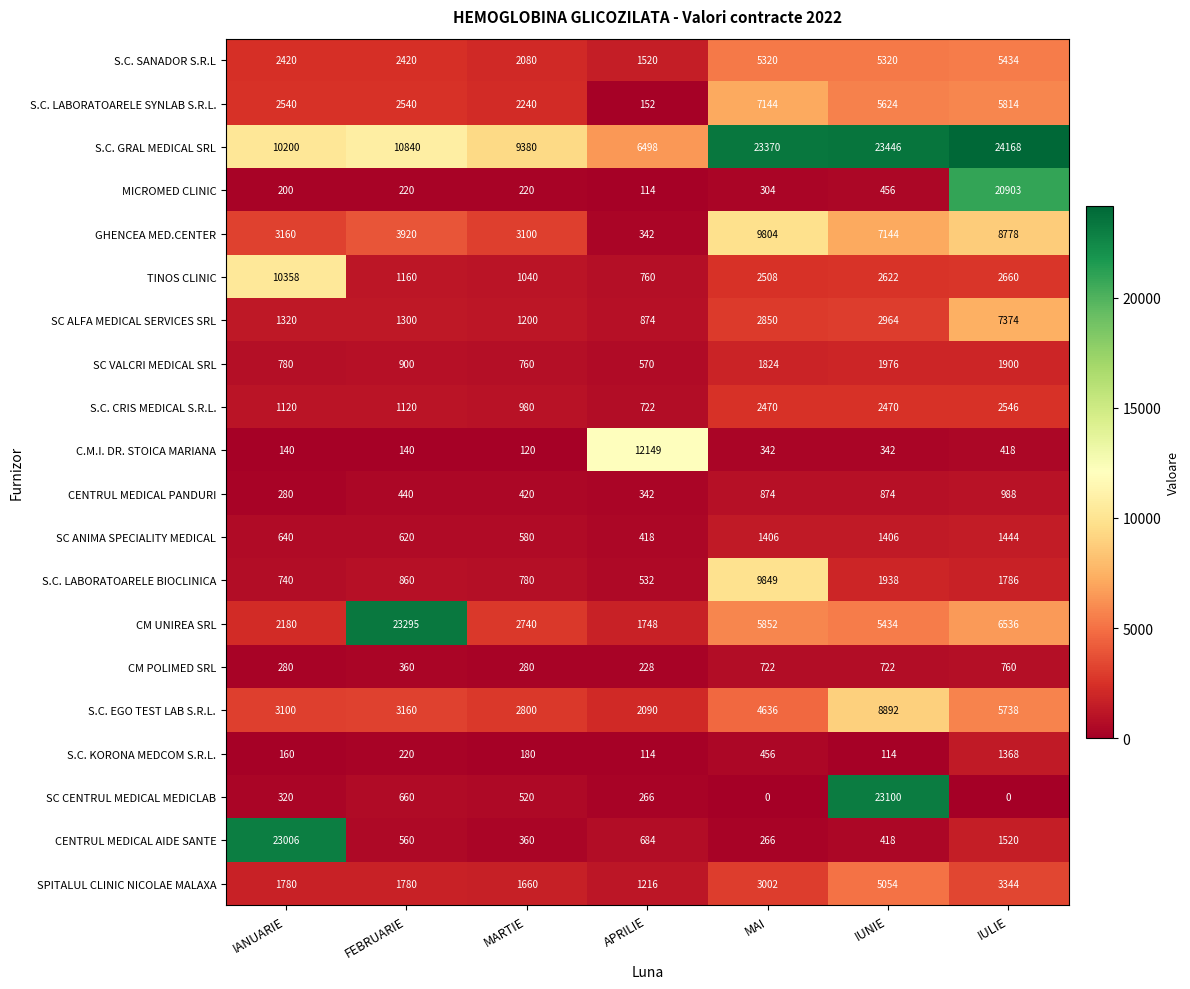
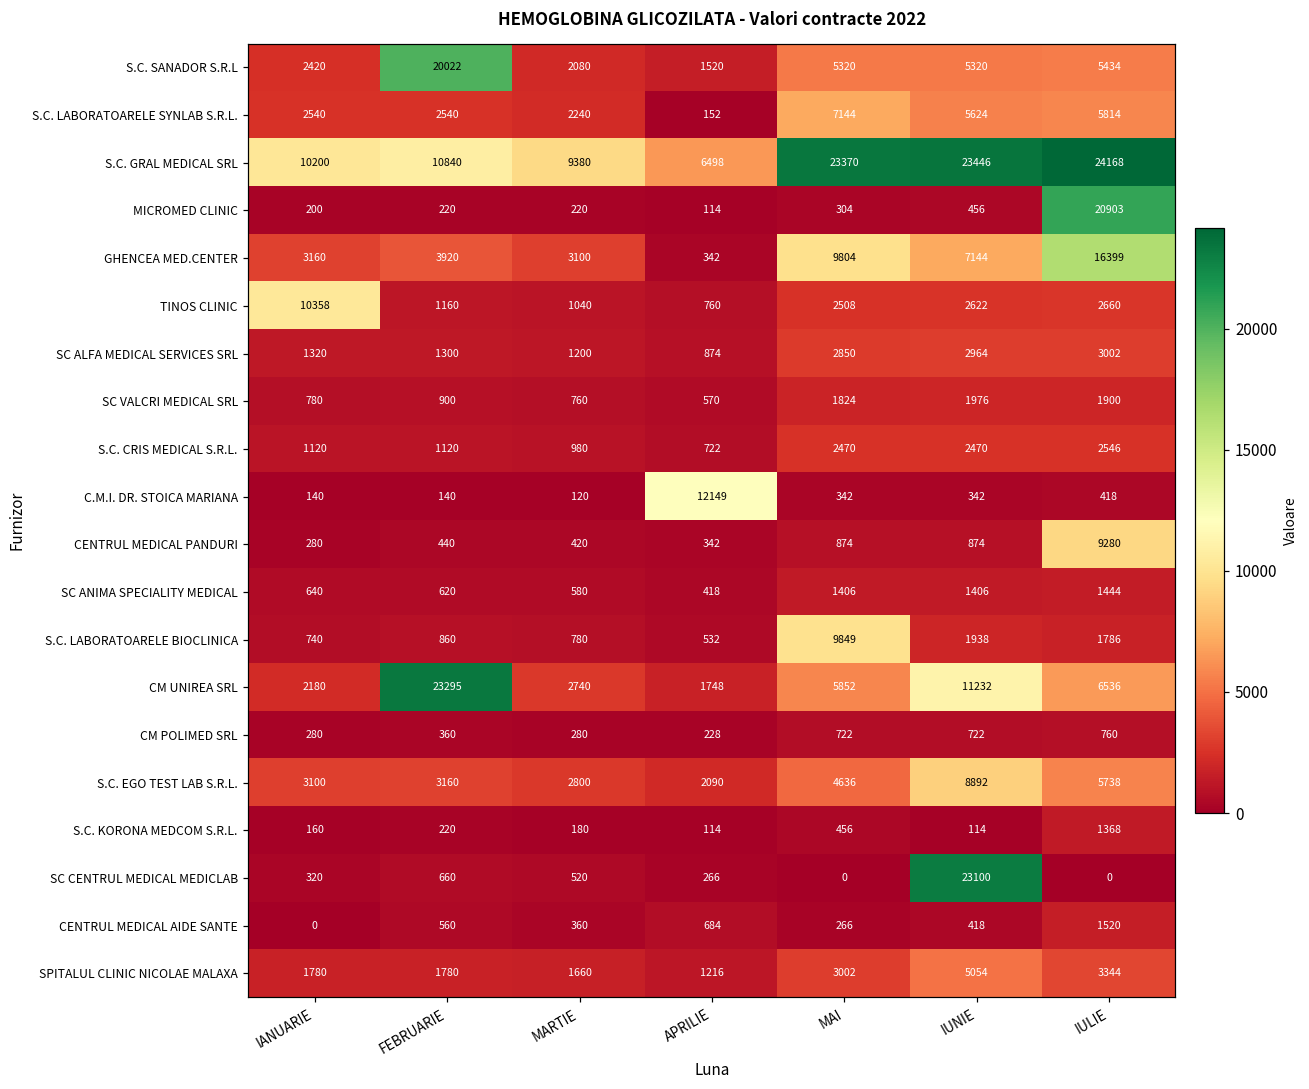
S.C. SANADOR S.R.L, FEBRUARIE: 2420 -> 20022
GHENCEA MED.CENTER, IULIE: 8778 -> 16399
SC ALFA MEDICAL SERVICES SRL, IULIE: 7374 -> 3002
CENTRUL MEDICAL PANDURI, IULIE: 988 -> 9280
CM UNIREA SRL, IUNIE: 5434 -> 11232
CENTRUL MEDICAL AIDE SANTE, IANUARIE: 23006 -> 0
